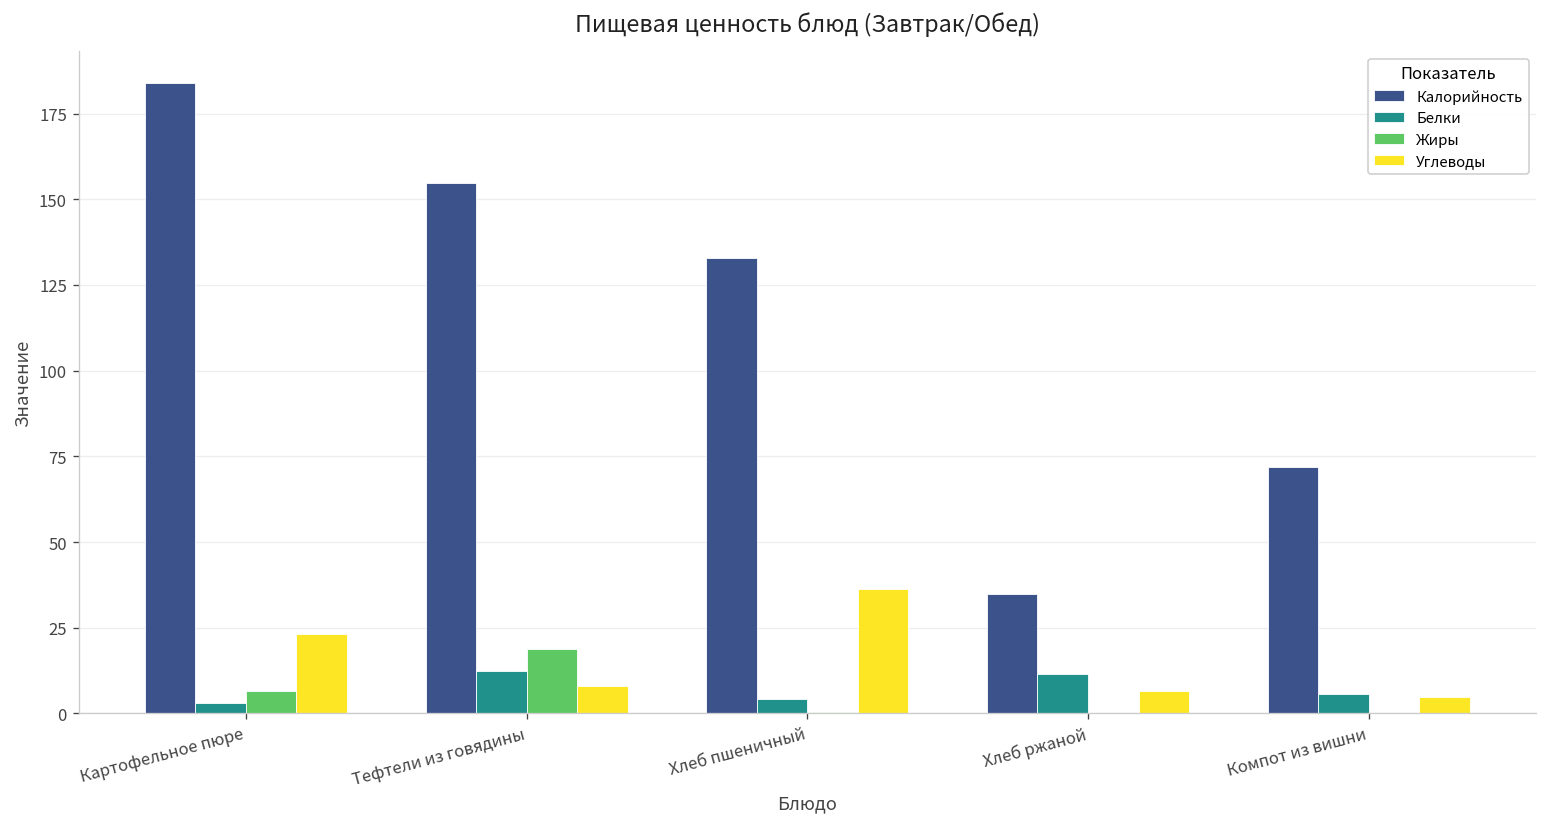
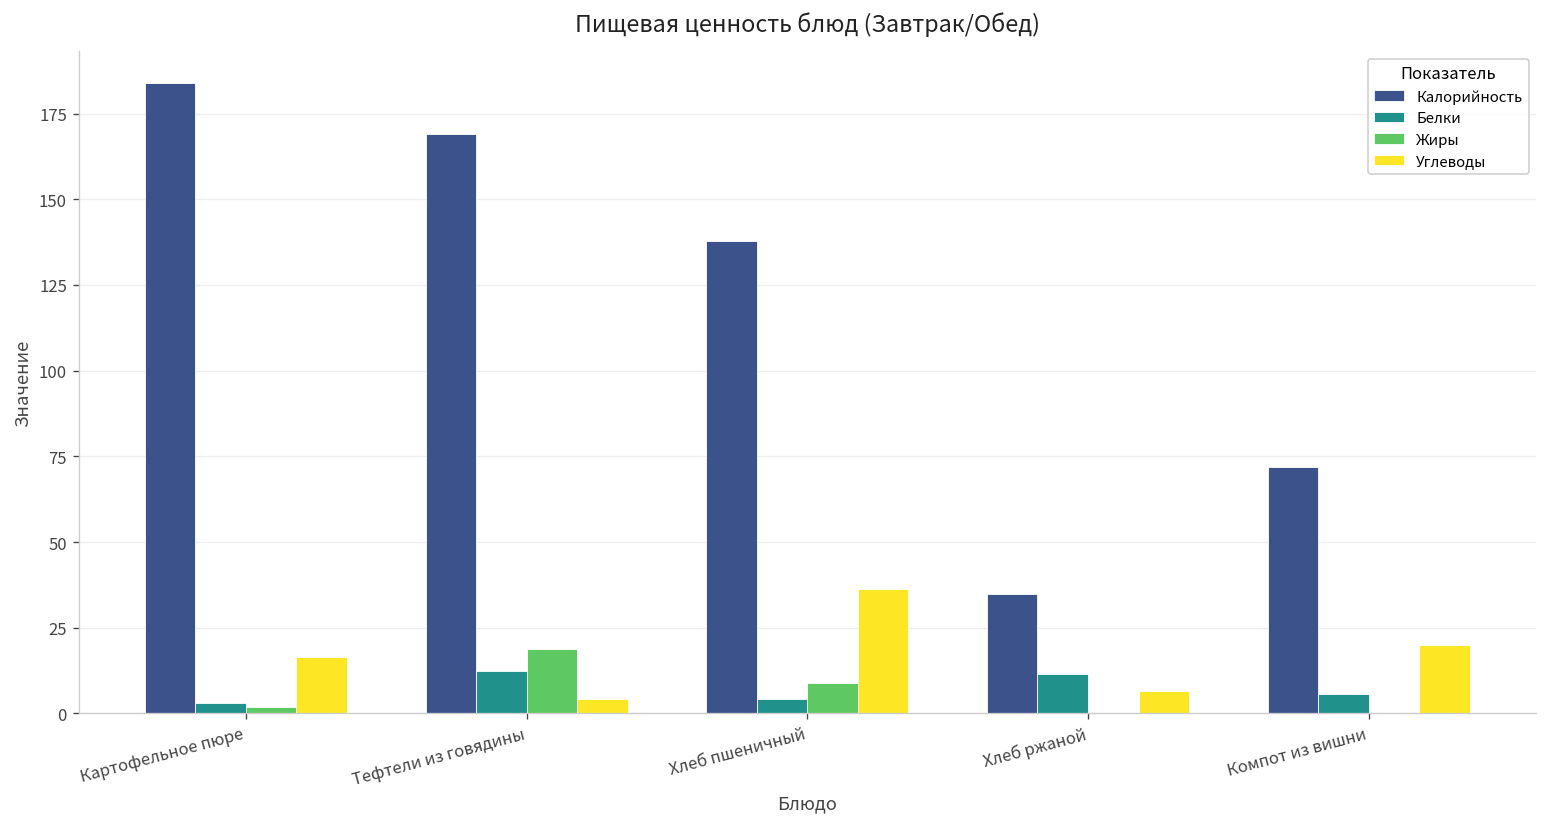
Жиры, Картофельное пюре: 7 -> 2
Углеводы, Картофельное пюре: 23 -> 16
Калорийность, Тефтели из говядины: 155 -> 169
Углеводы, Тефтели из говядины: 8 -> 4
Калорийность, Хлеб пшеничный: 133 -> 138
Жиры, Хлеб пшеничный: 0 -> 9
Углеводы, Компот из вишни: 5 -> 20
